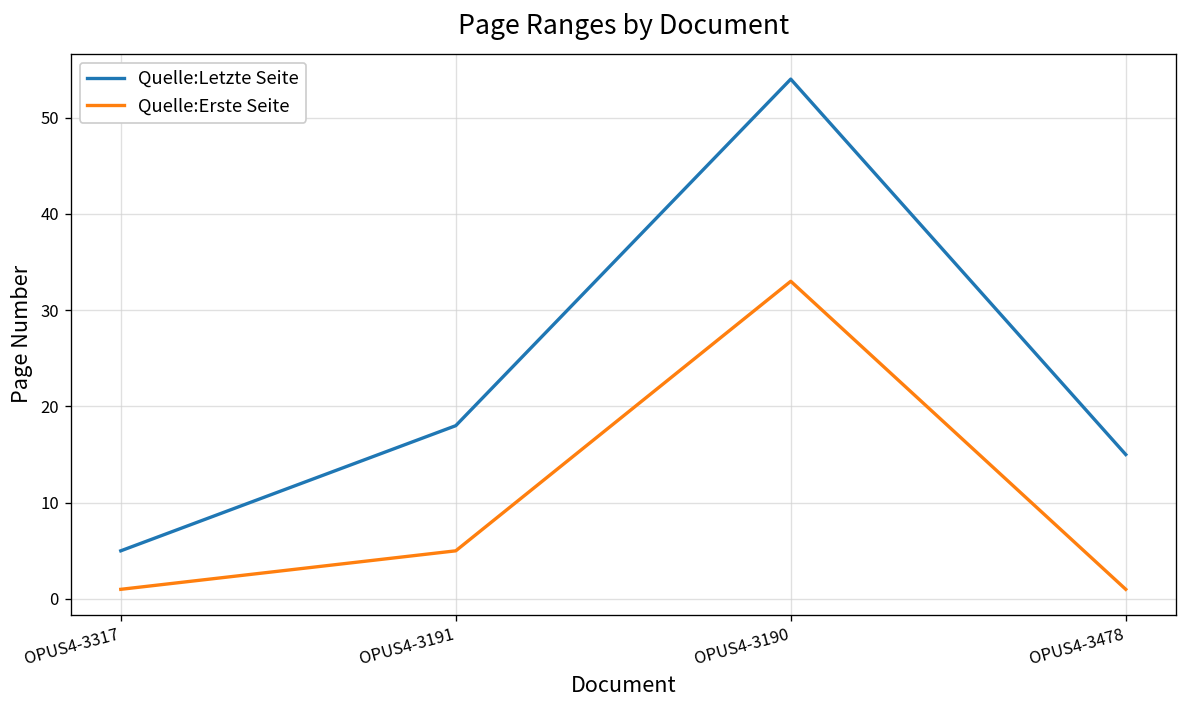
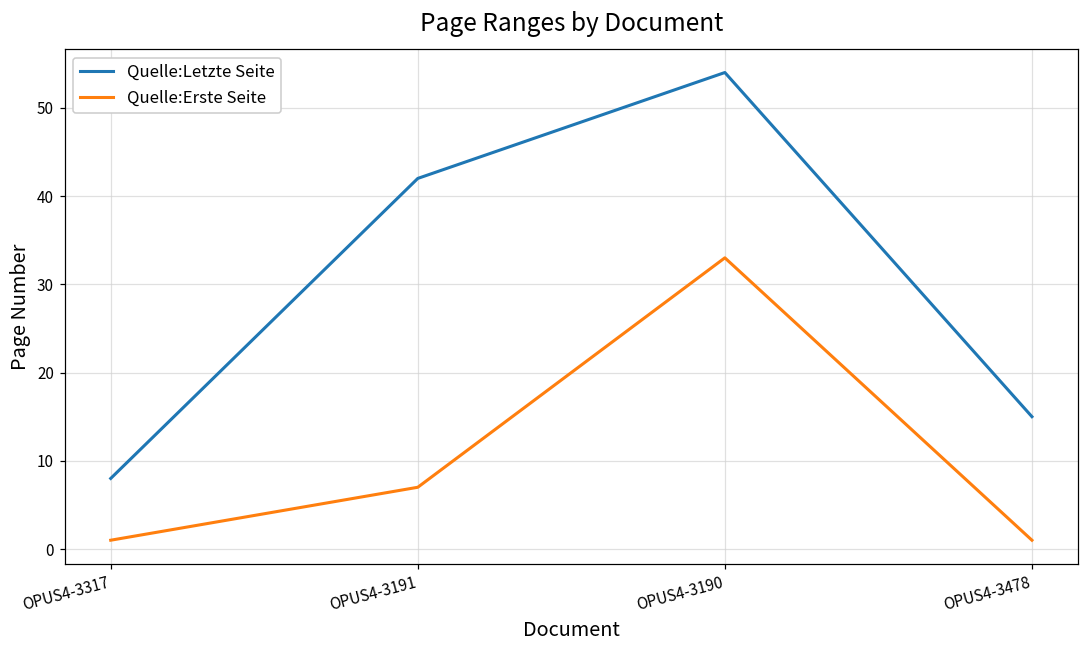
Quelle:Letzte Seite, OPUS4-3317: 5 -> 8
Quelle:Letzte Seite, OPUS4-3191: 18 -> 42
Quelle:Erste Seite, OPUS4-3191: 5 -> 7
